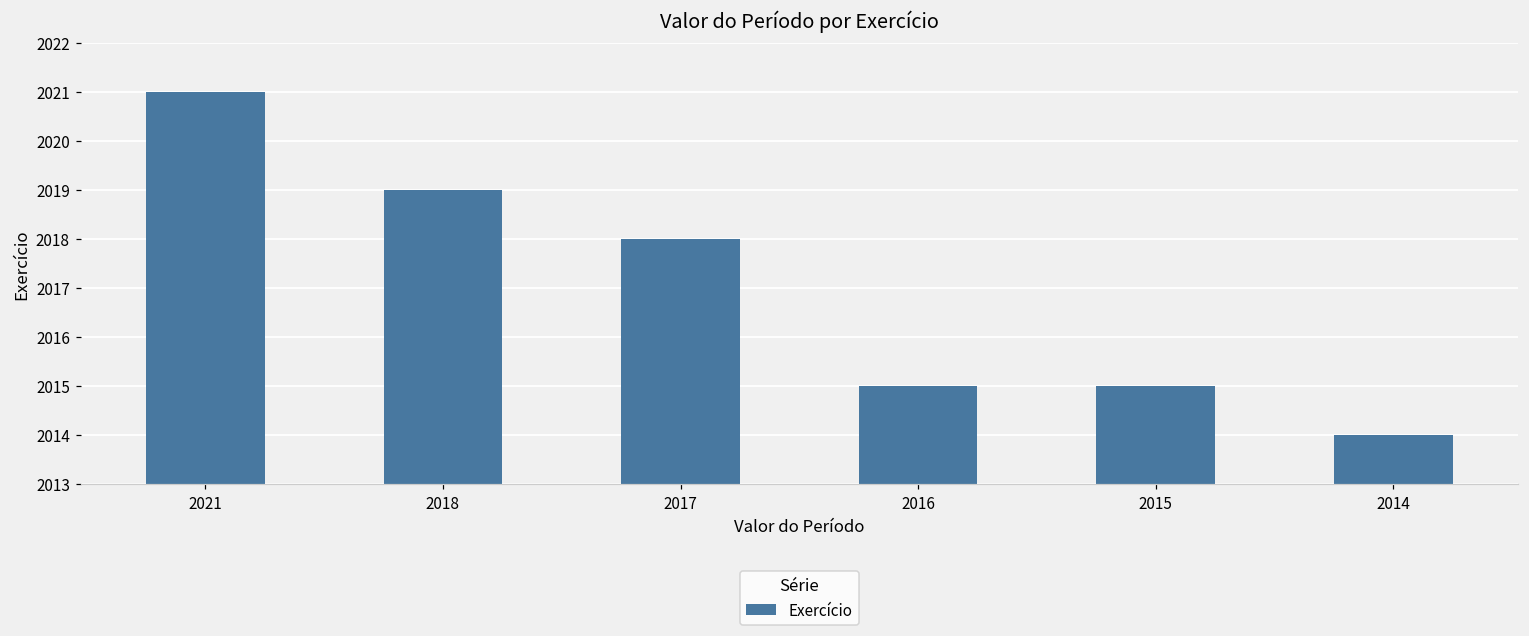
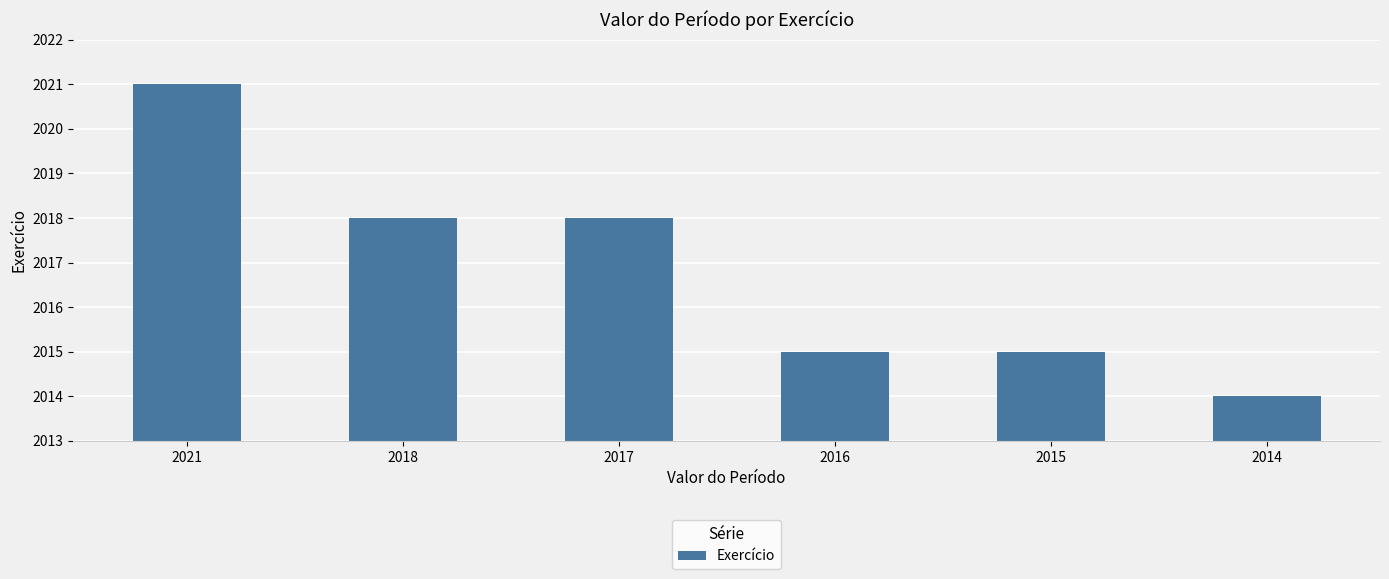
2018: 2019 -> 2018
